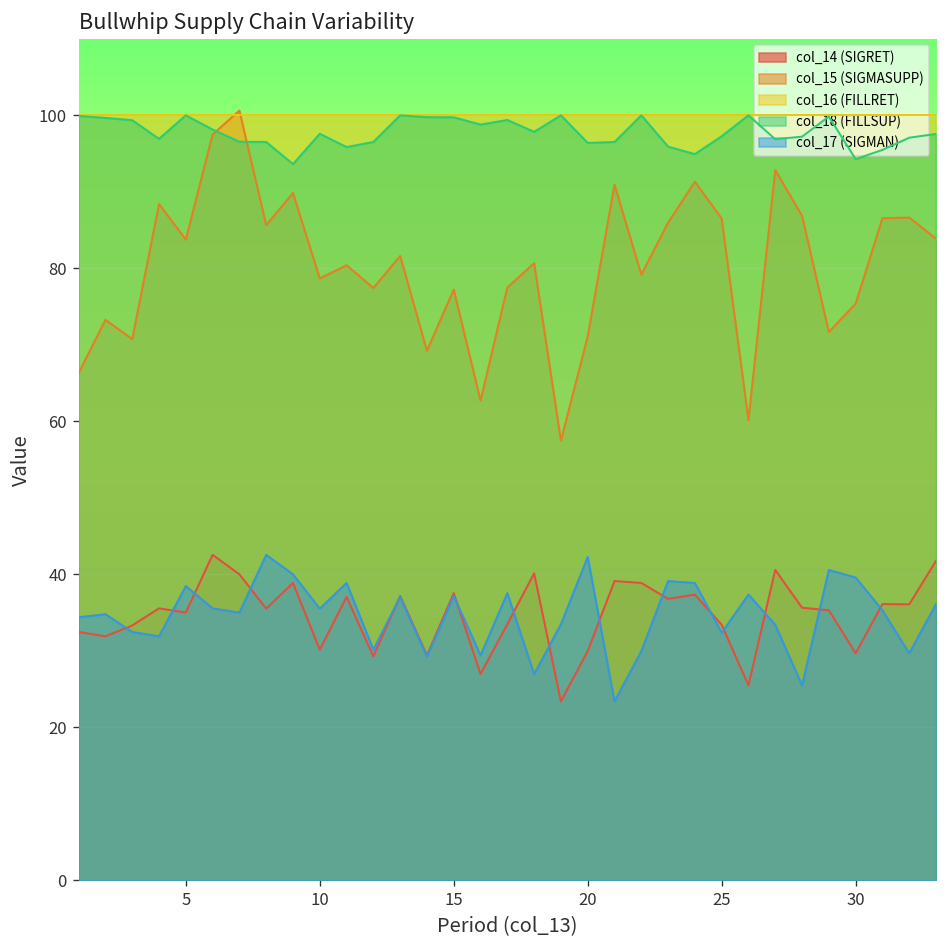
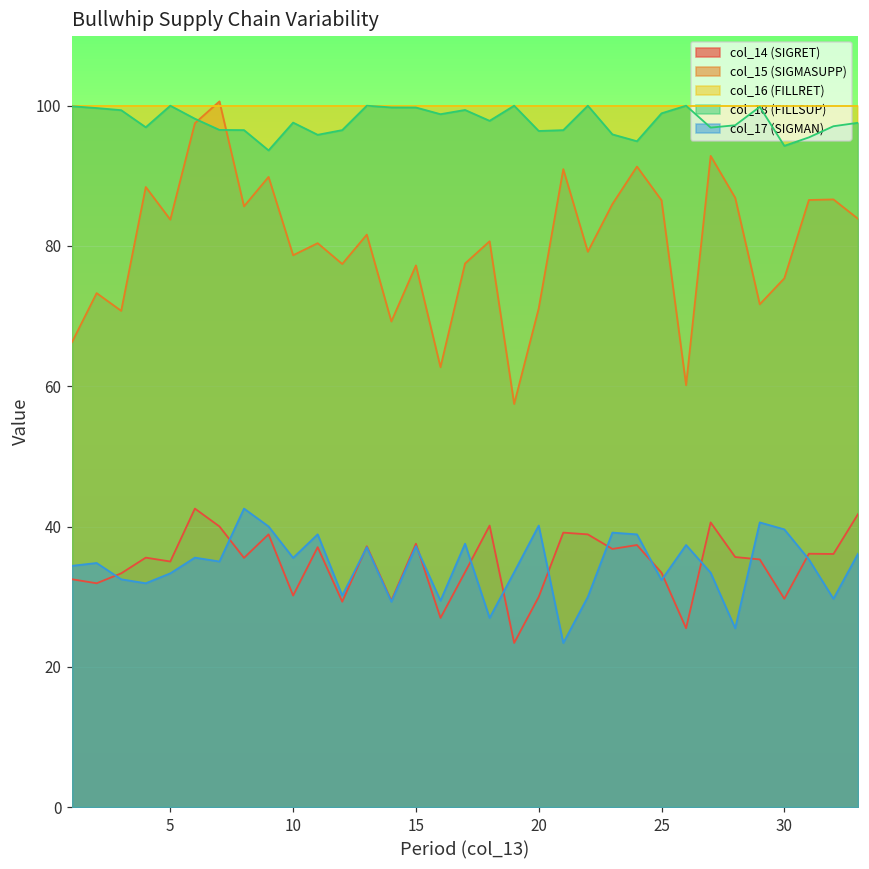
col_17 (SIGMAN), 5: 38 -> 33
col_17 (SIGMAN), 20: 42 -> 40
col_18 (FILLSUP), 25: 97 -> 99
